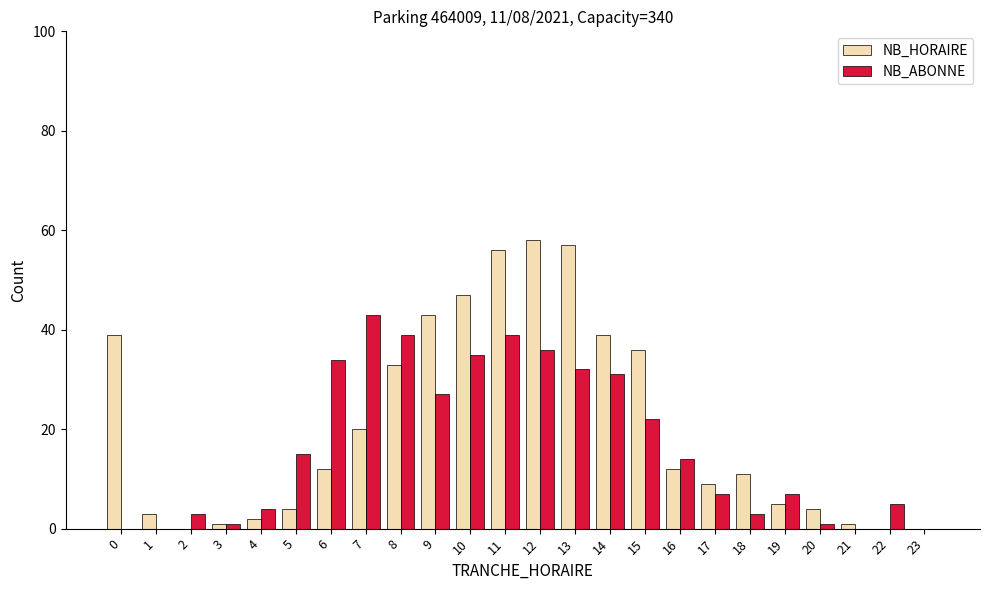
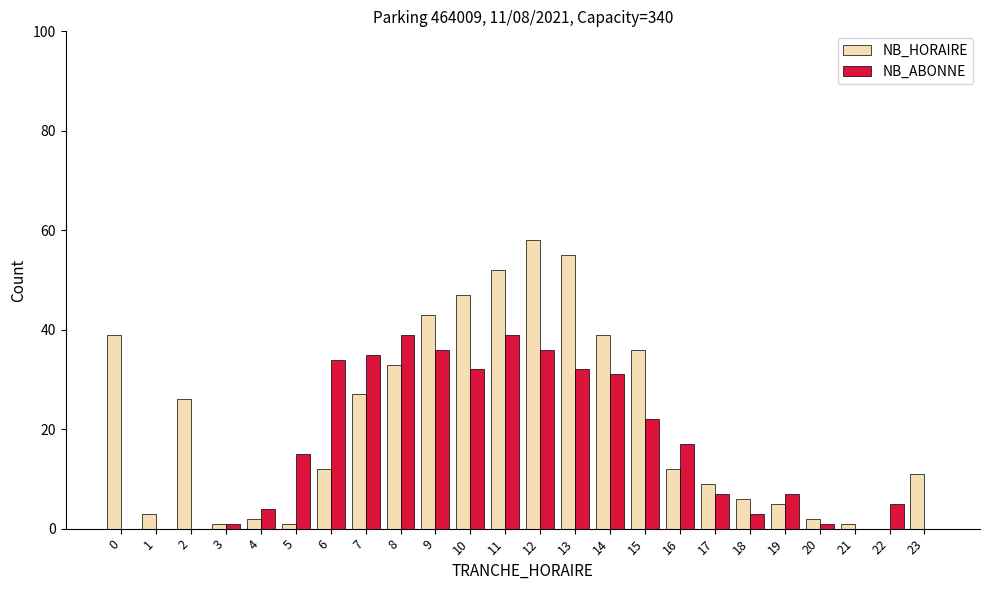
NB_HORAIRE, 2: 0 -> 26
NB_ABONNE, 2: 3 -> 0
NB_HORAIRE, 5: 4 -> 1
NB_HORAIRE, 7: 20 -> 27
NB_ABONNE, 7: 43 -> 35
NB_ABONNE, 9: 27 -> 36
NB_ABONNE, 10: 35 -> 32
NB_HORAIRE, 11: 56 -> 52
NB_HORAIRE, 13: 57 -> 55
NB_ABONNE, 16: 14 -> 17
NB_HORAIRE, 18: 11 -> 6
NB_HORAIRE, 20: 4 -> 2
NB_HORAIRE, 23: 0 -> 11
